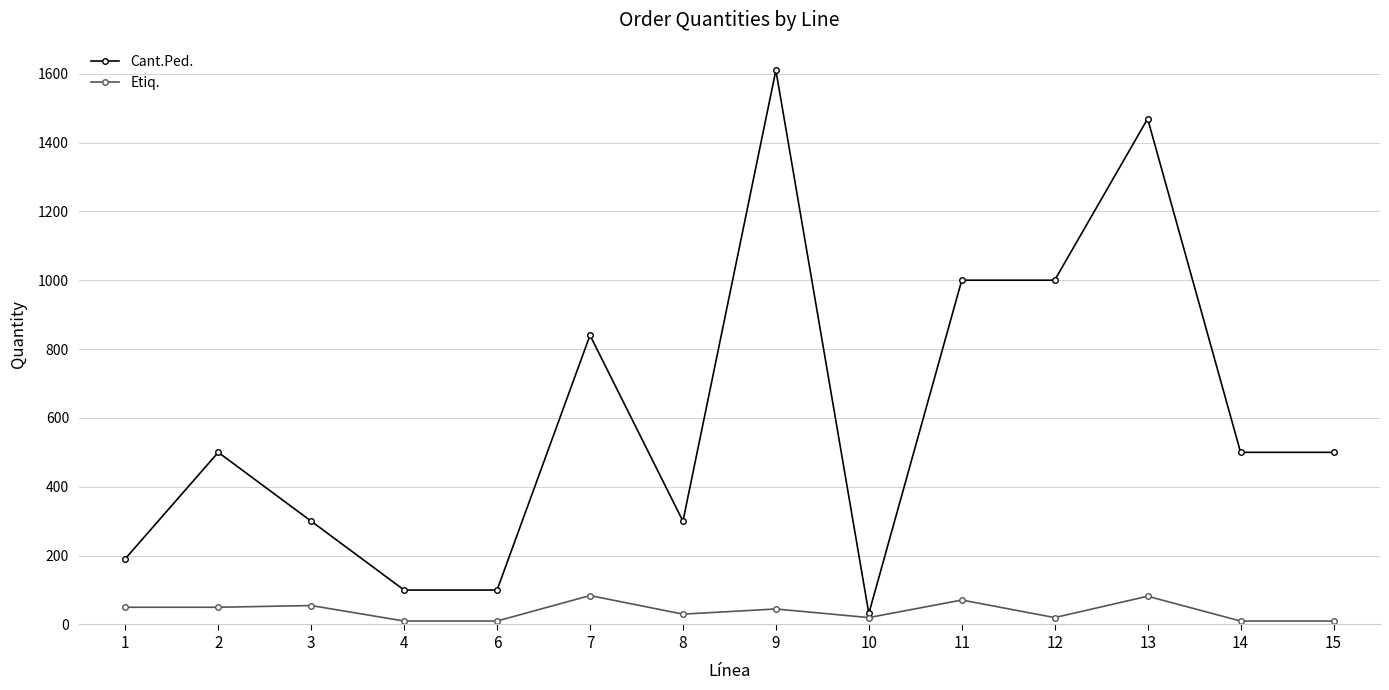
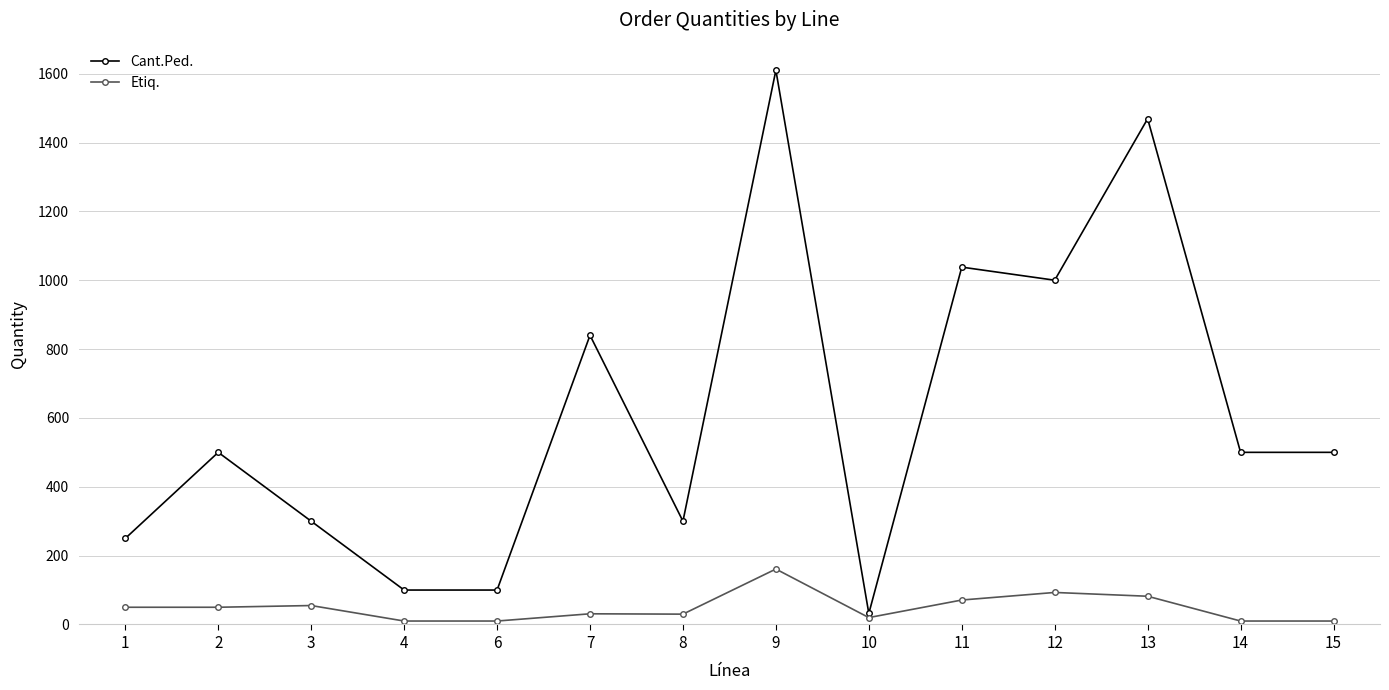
Cant.Ped., 1: 190 -> 250
Etiq., 7: 80 -> 30
Etiq., 9: 50 -> 160
Cant.Ped., 11: 1000 -> 1040
Etiq., 12: 20 -> 90
